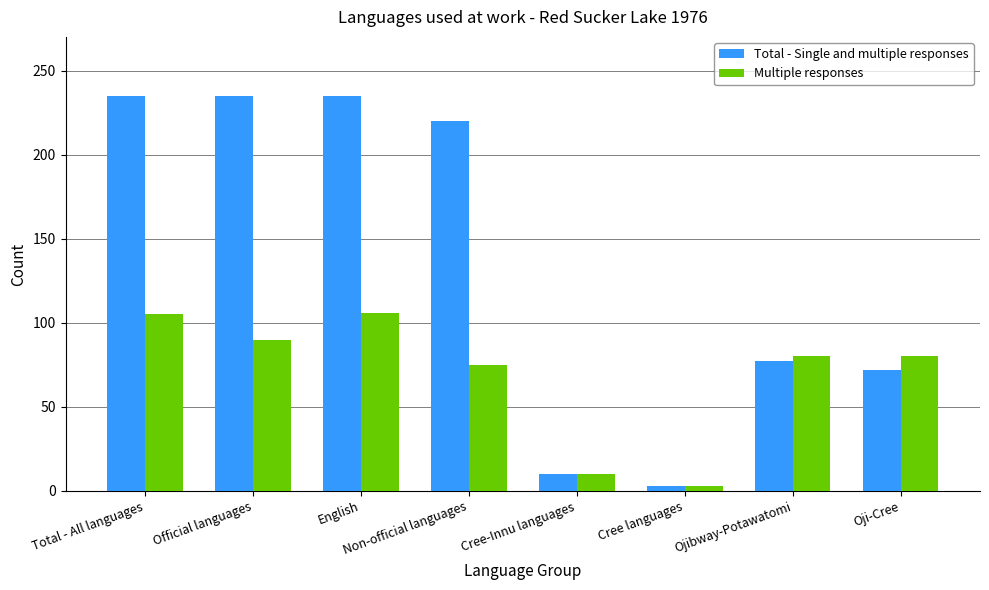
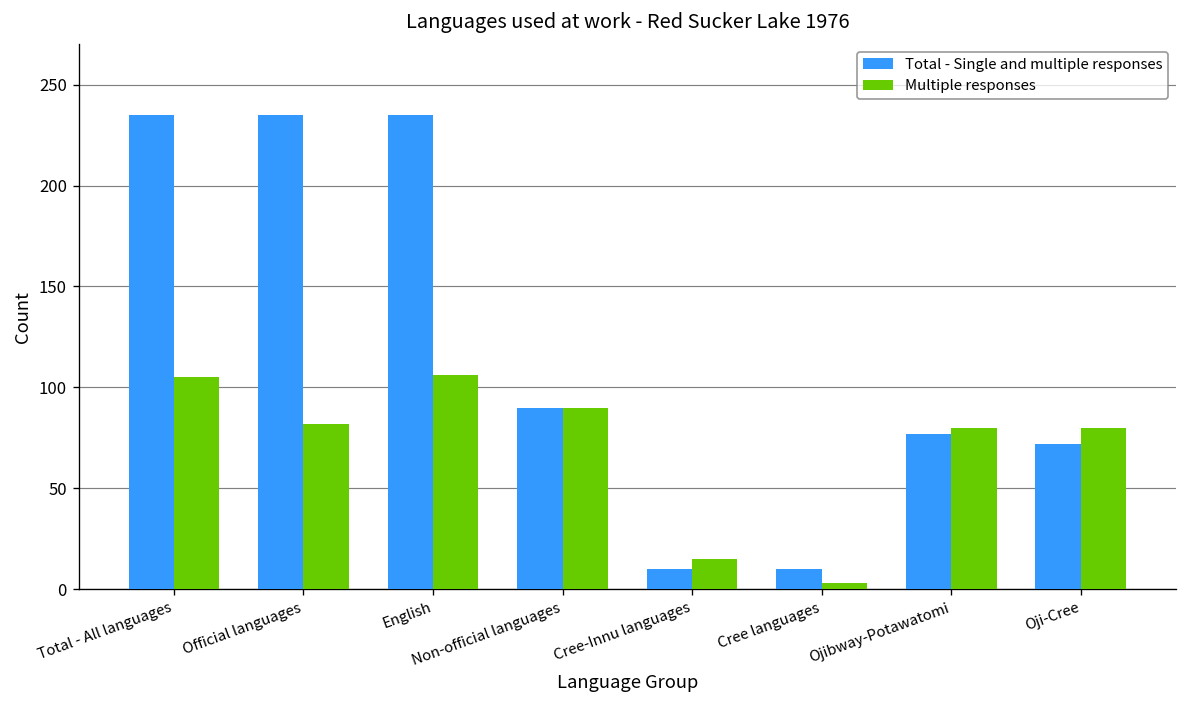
Multiple responses, Official languages: 90 -> 82
Total - Single and multiple responses, Non-official languages: 220 -> 90
Multiple responses, Non-official languages: 75 -> 90
Multiple responses, Cree-Innu languages: 10 -> 15
Total - Single and multiple responses, Cree languages: 3 -> 10
